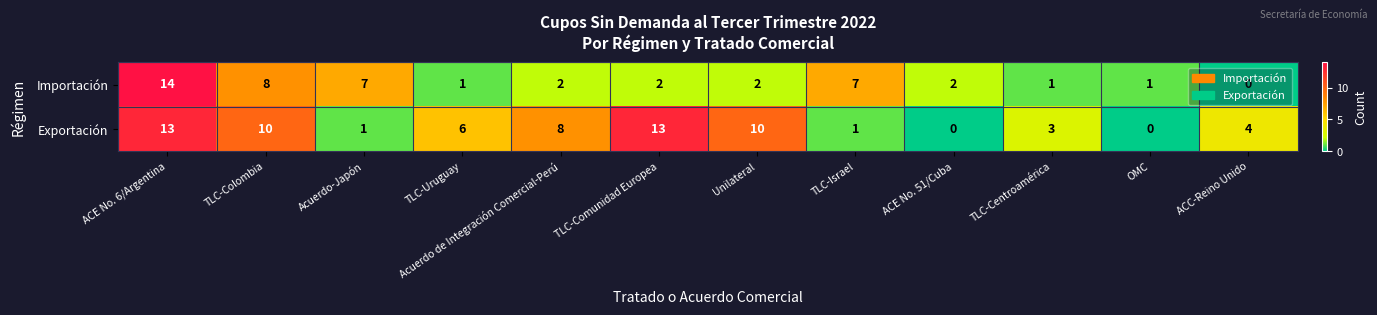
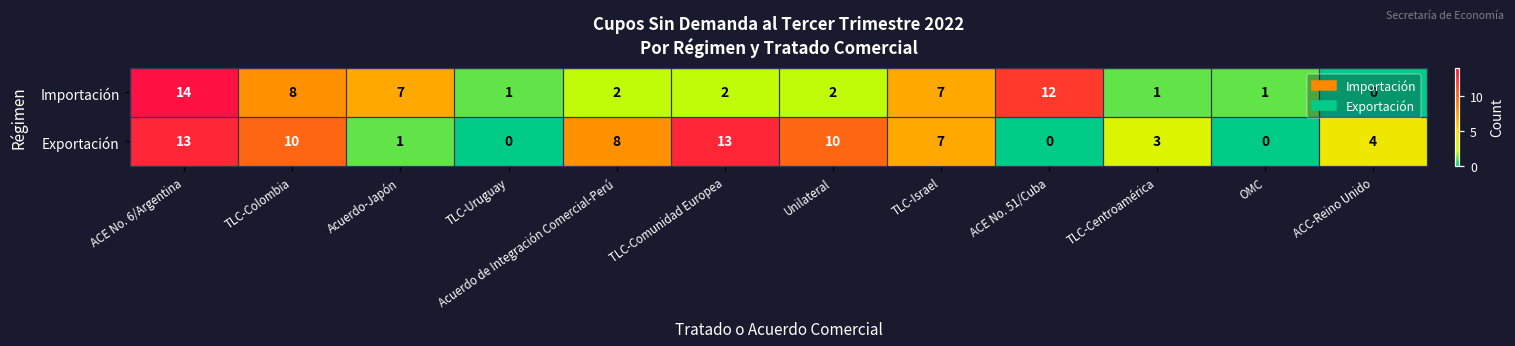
Importación, ACE No. 51/Cuba: 2 -> 12
Exportación, TLC-Uruguay: 6 -> 0
Exportación, TLC-Israel: 1 -> 7
